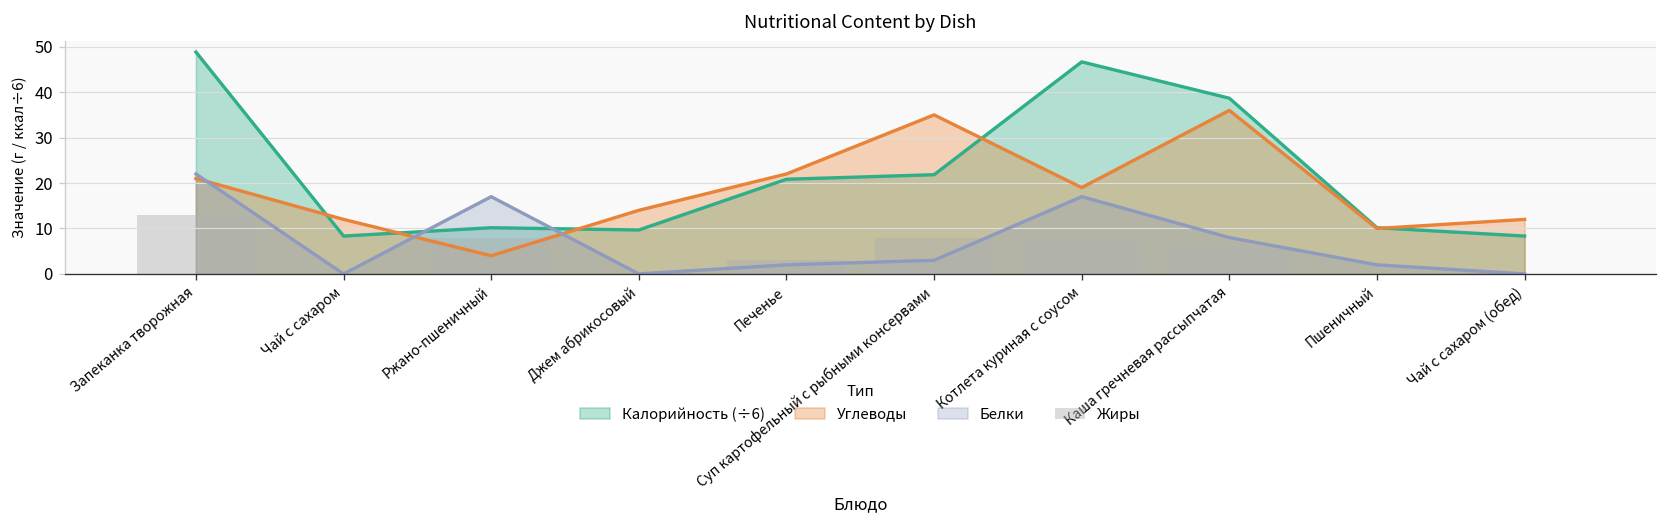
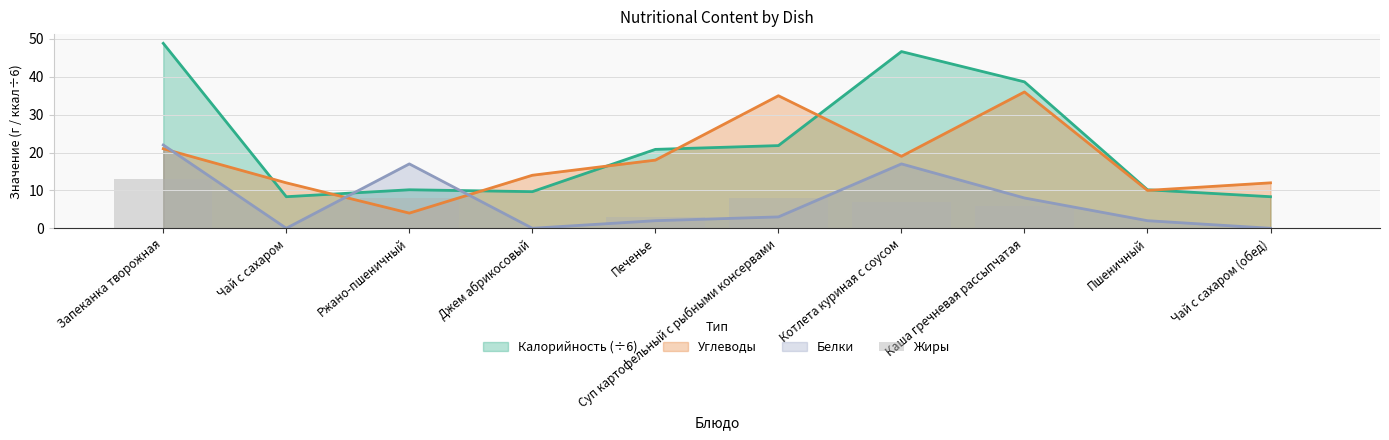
Углеводы, Печенье: 22 -> 18
